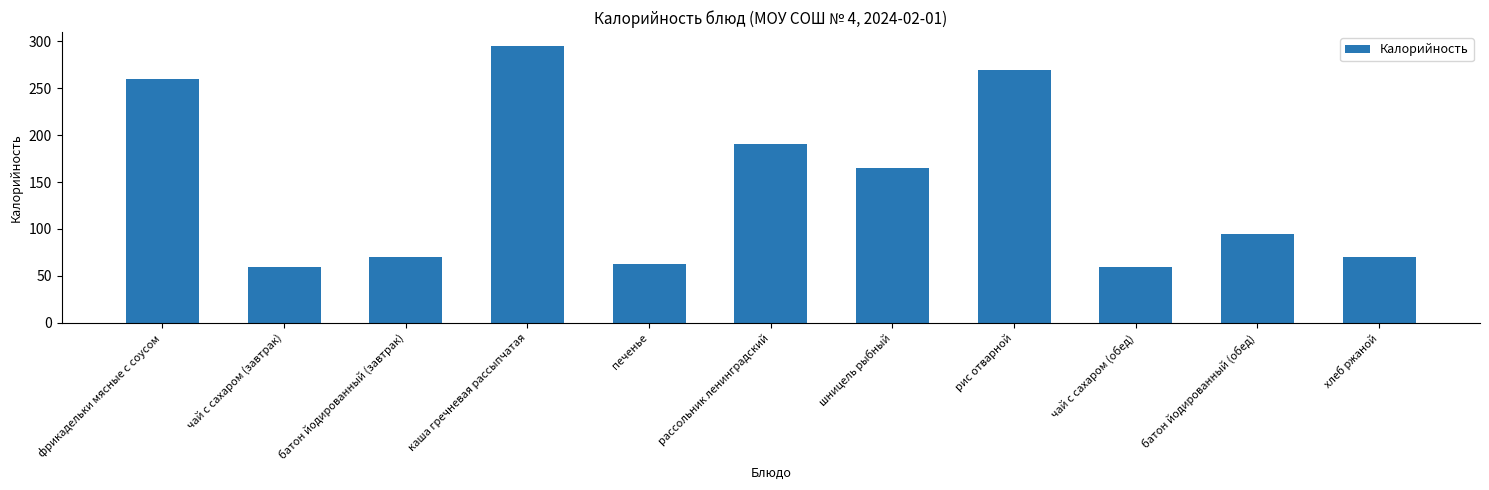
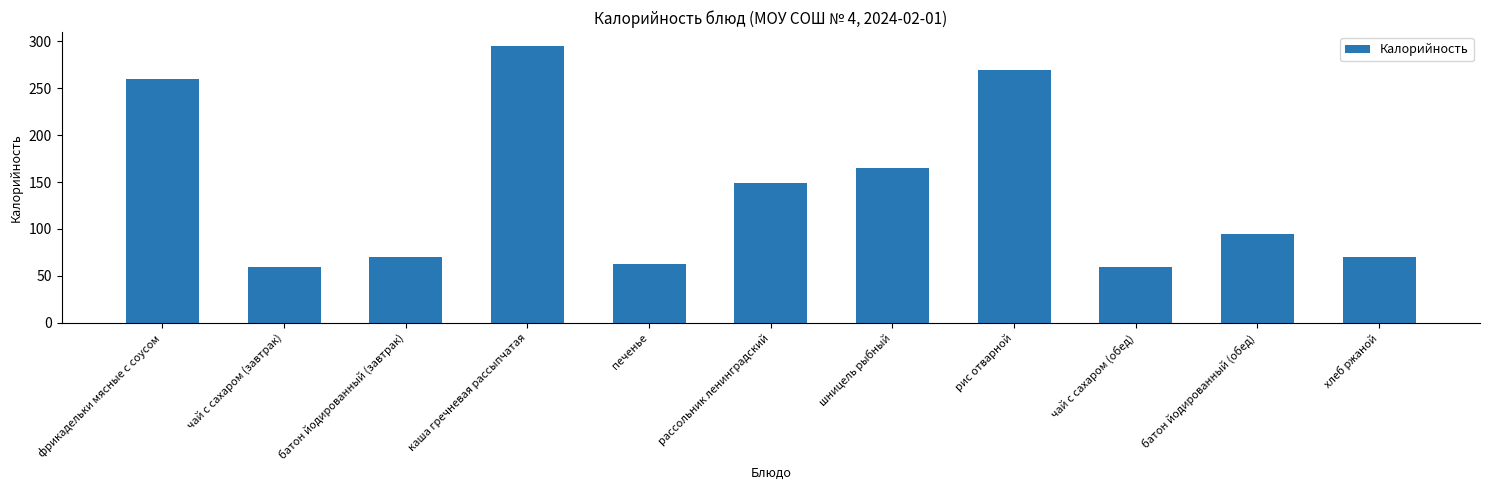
рассольник ленинградский: 190 -> 150
